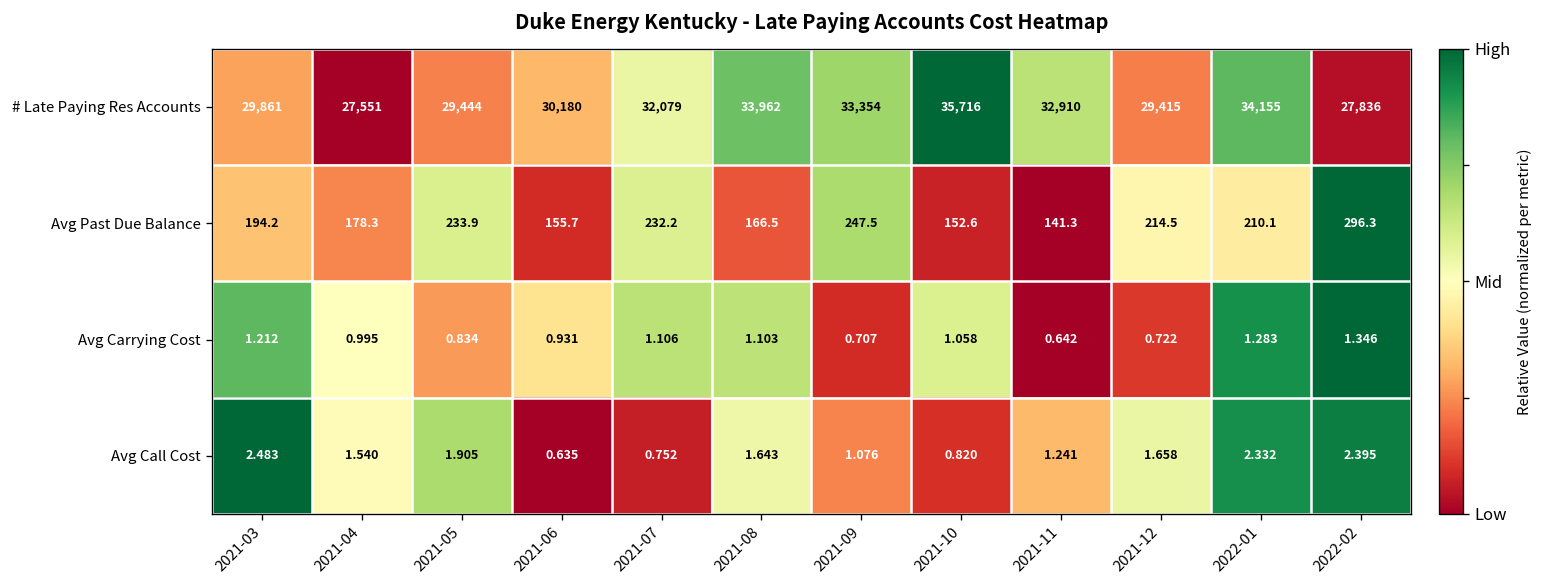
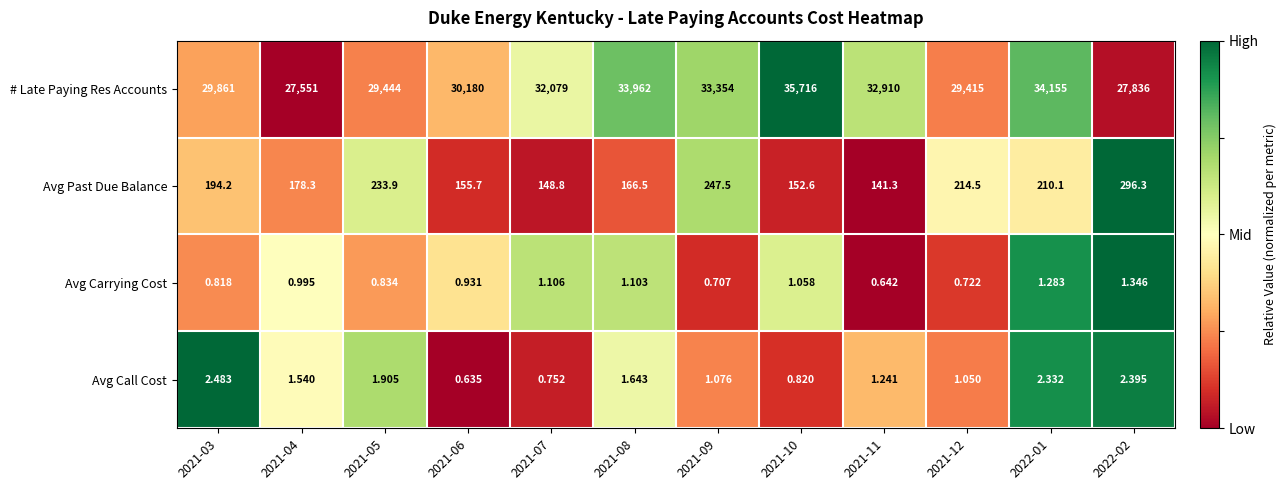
Avg Past Due Balance, 2021-07: 232.2 -> 148.8
Avg Carrying Cost, 2021-03: 1.212 -> 0.818
Avg Call Cost, 2021-12: 1.658 -> 1.050
